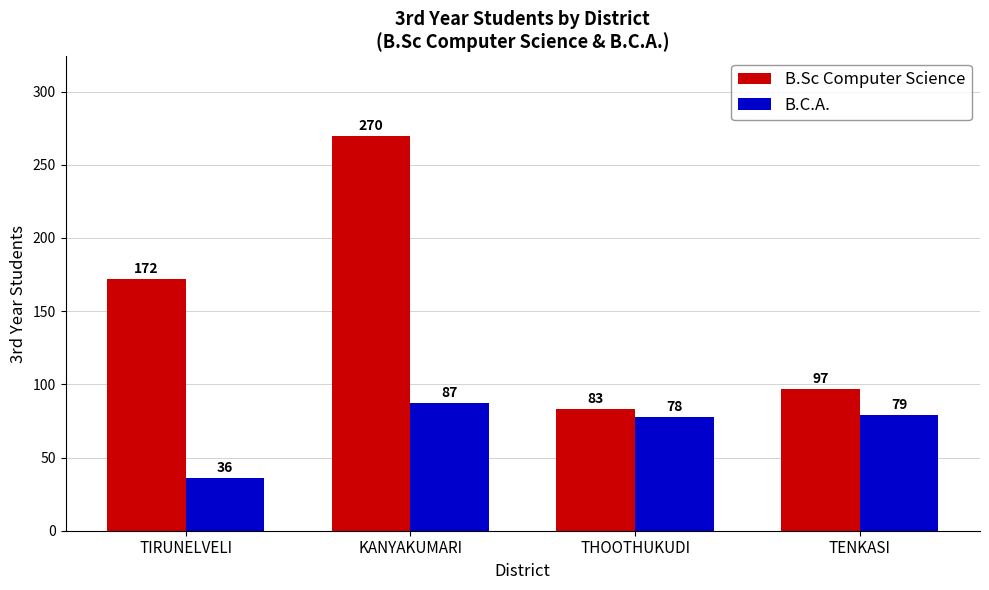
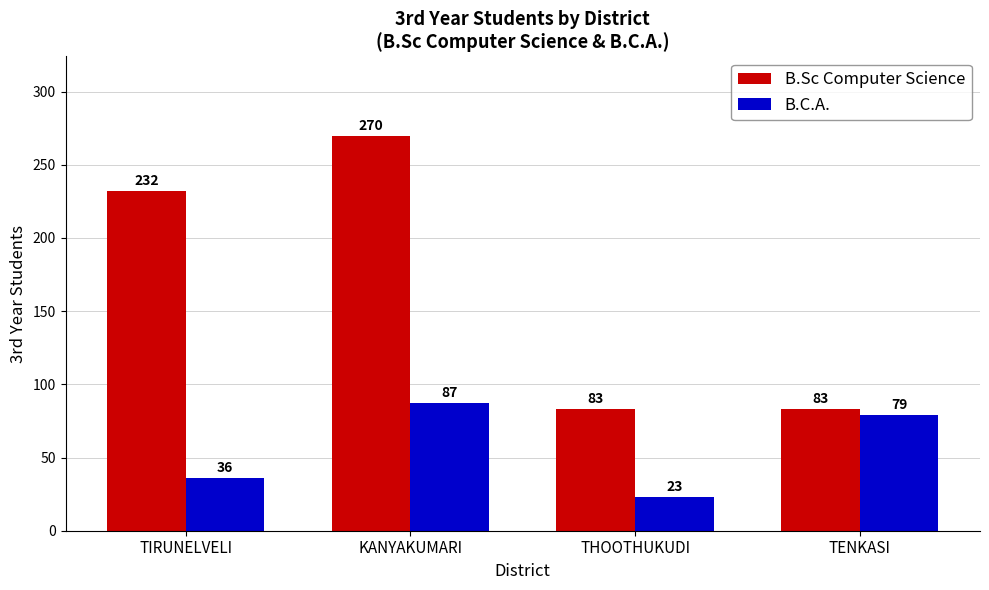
B.Sc Computer Science, TIRUNELVELI: 172 -> 232
B.C.A., THOOTHUKUDI: 78 -> 23
B.Sc Computer Science, TENKASI: 97 -> 83
